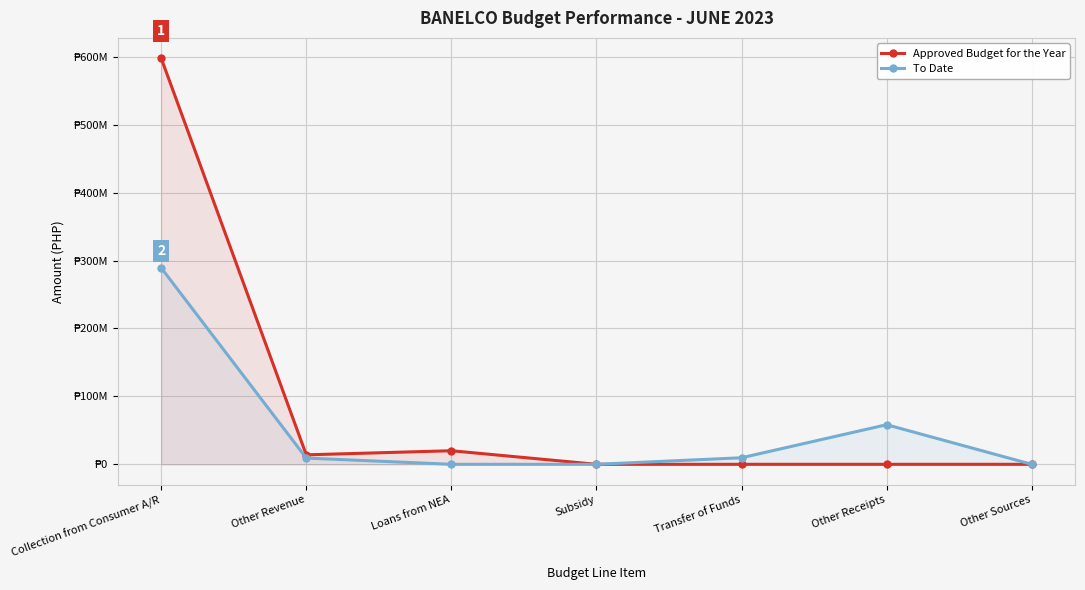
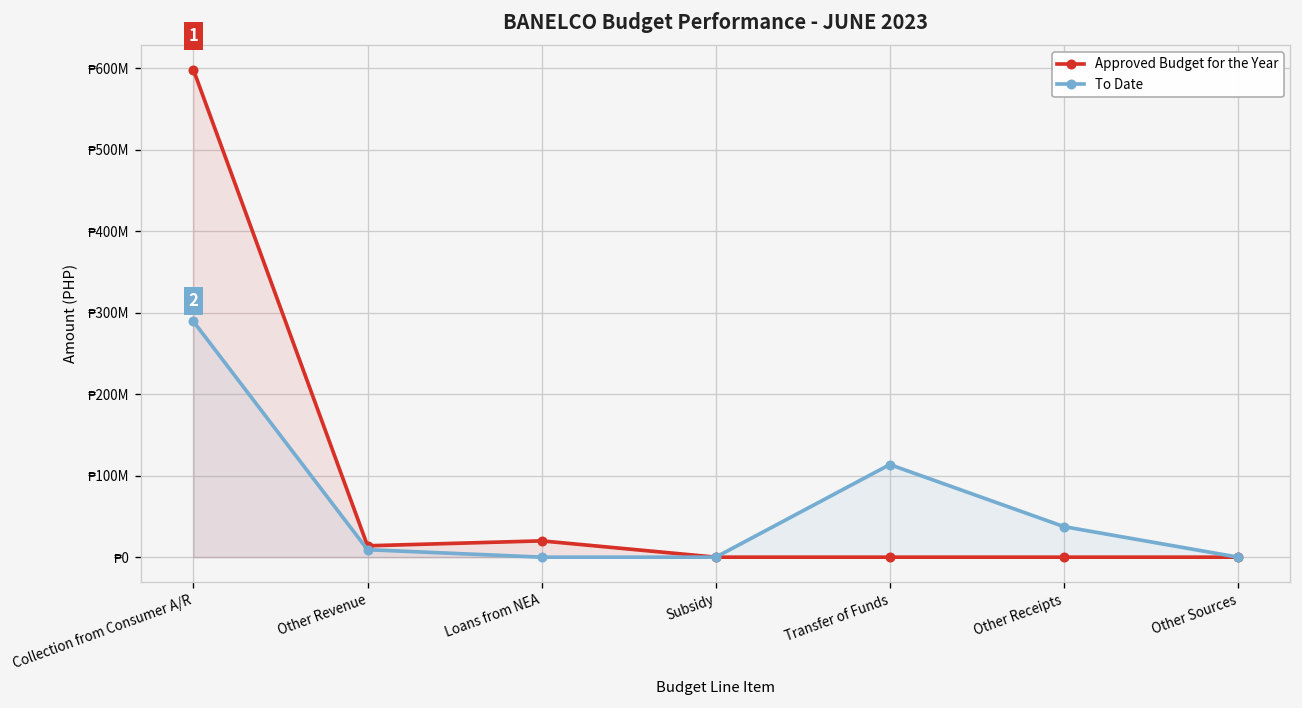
To Date, Transfer of Funds: ₱10000000 -> ₱110000000
To Date, Other Receipts: ₱60000000 -> ₱40000000
